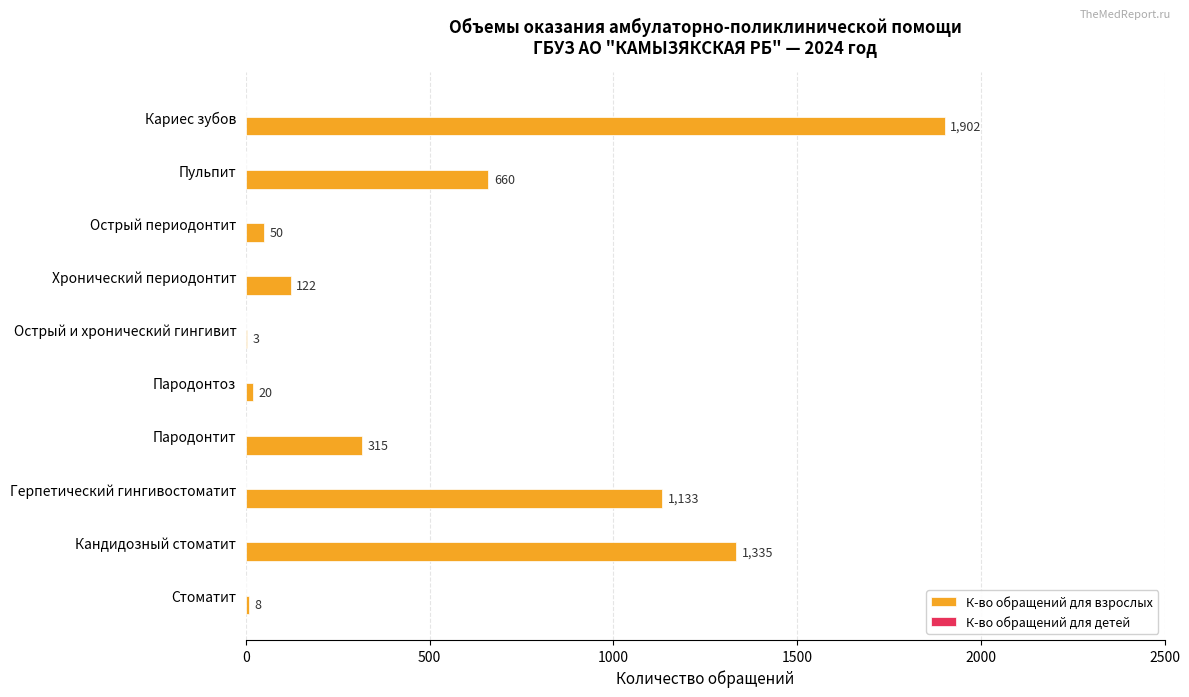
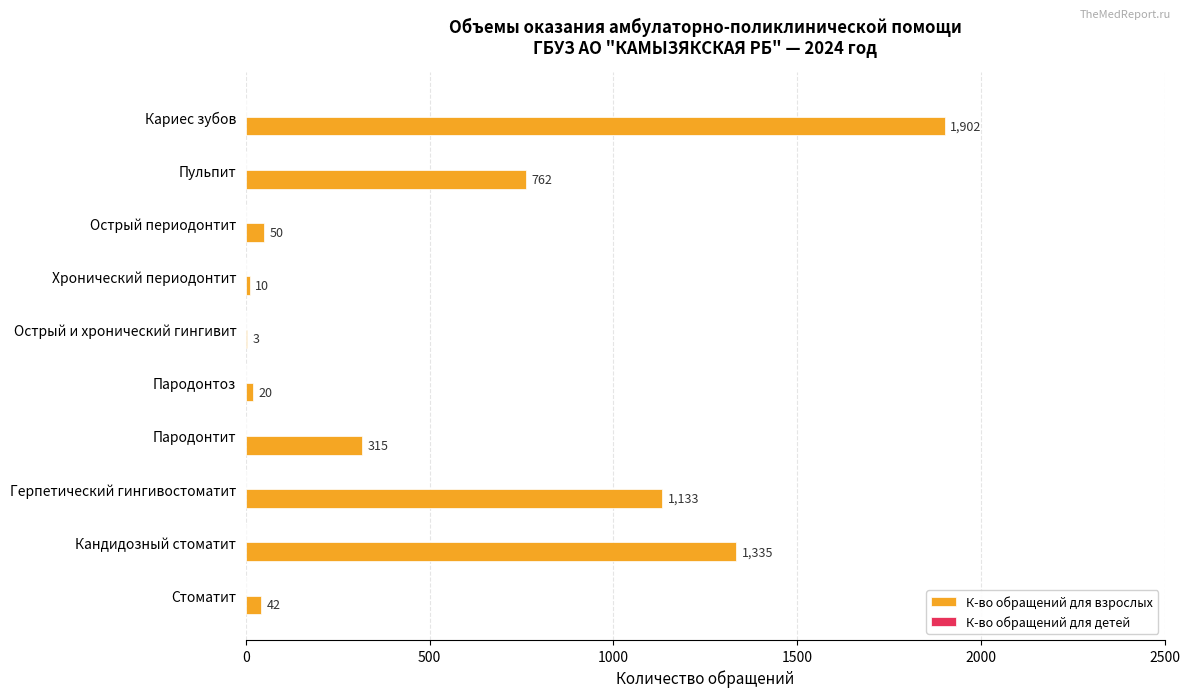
К-во обращений для взрослых, Пульпит: 660 -> 762
К-во обращений для взрослых, Хронический периодонтит: 122 -> 10
К-во обращений для взрослых, Стоматит: 8 -> 42
